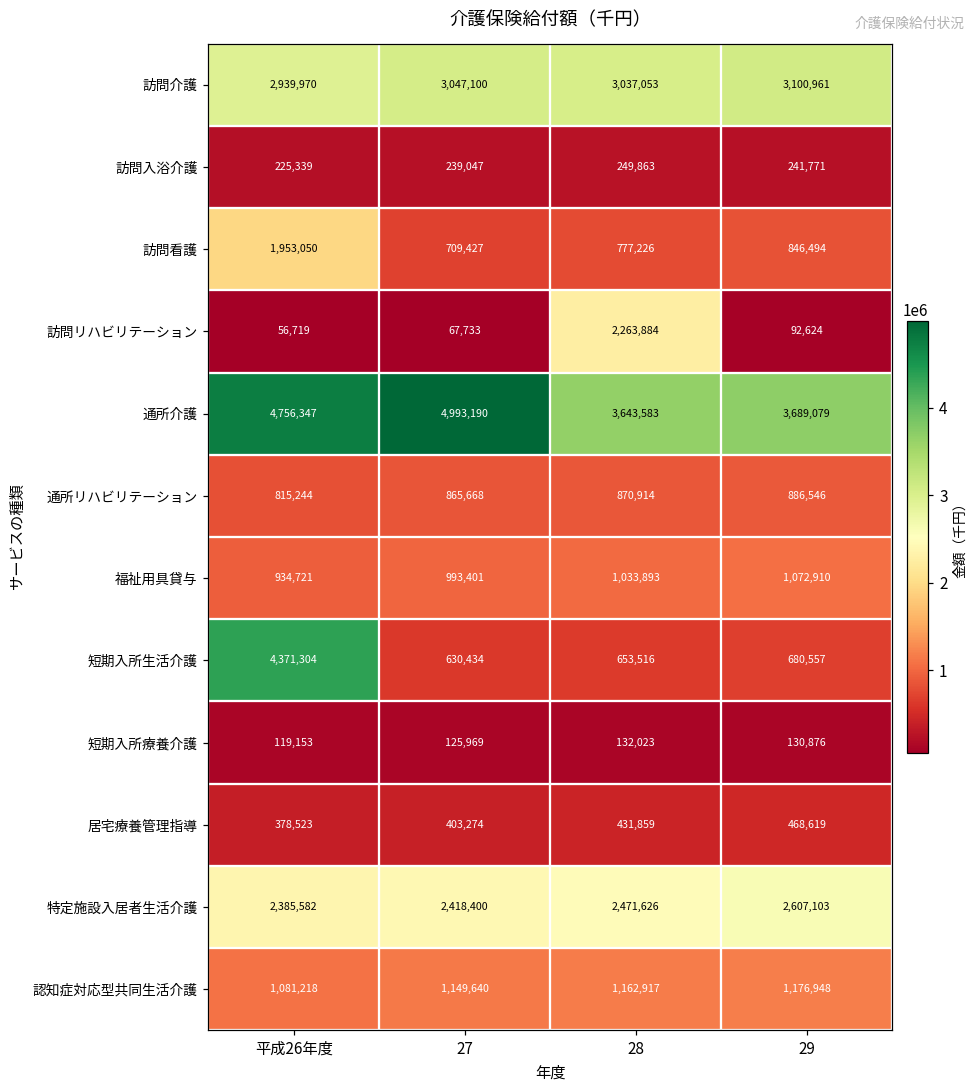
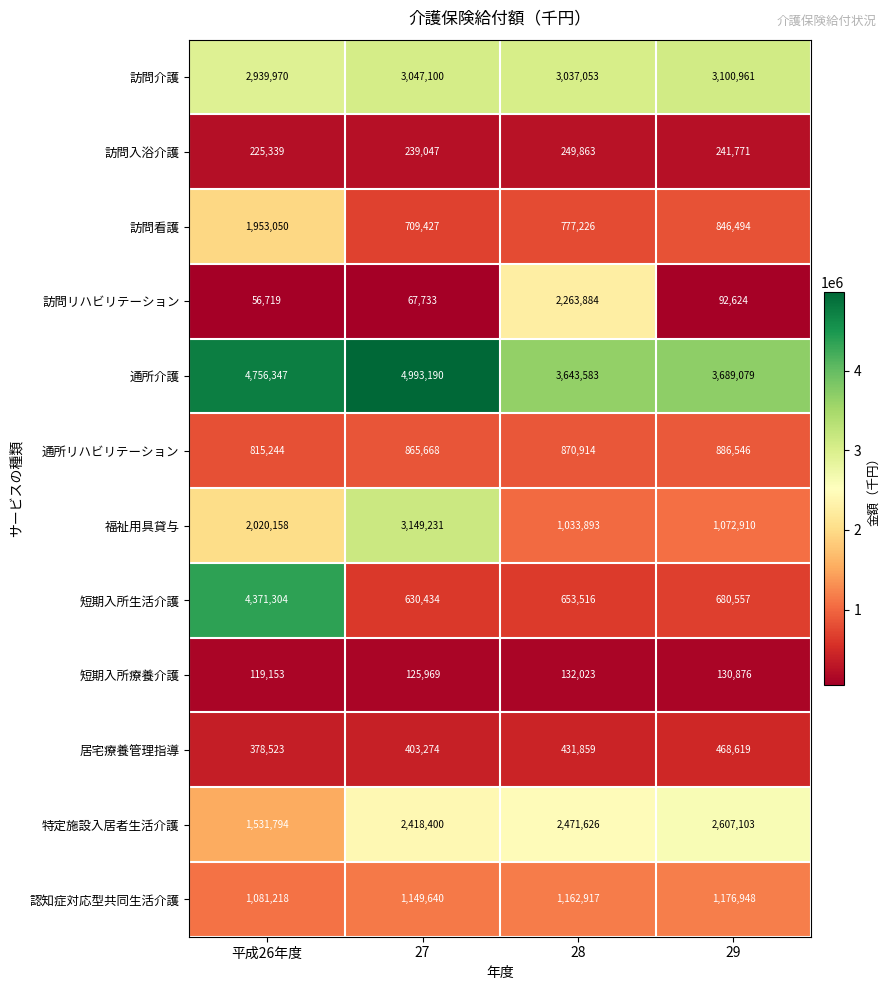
福祉用具貸与, 平成26年度: 934,721 -> 2,020,158
福祉用具貸与, 27: 993,401 -> 3,149,231
特定施設入居者生活介護, 平成26年度: 2,385,582 -> 1,531,794
